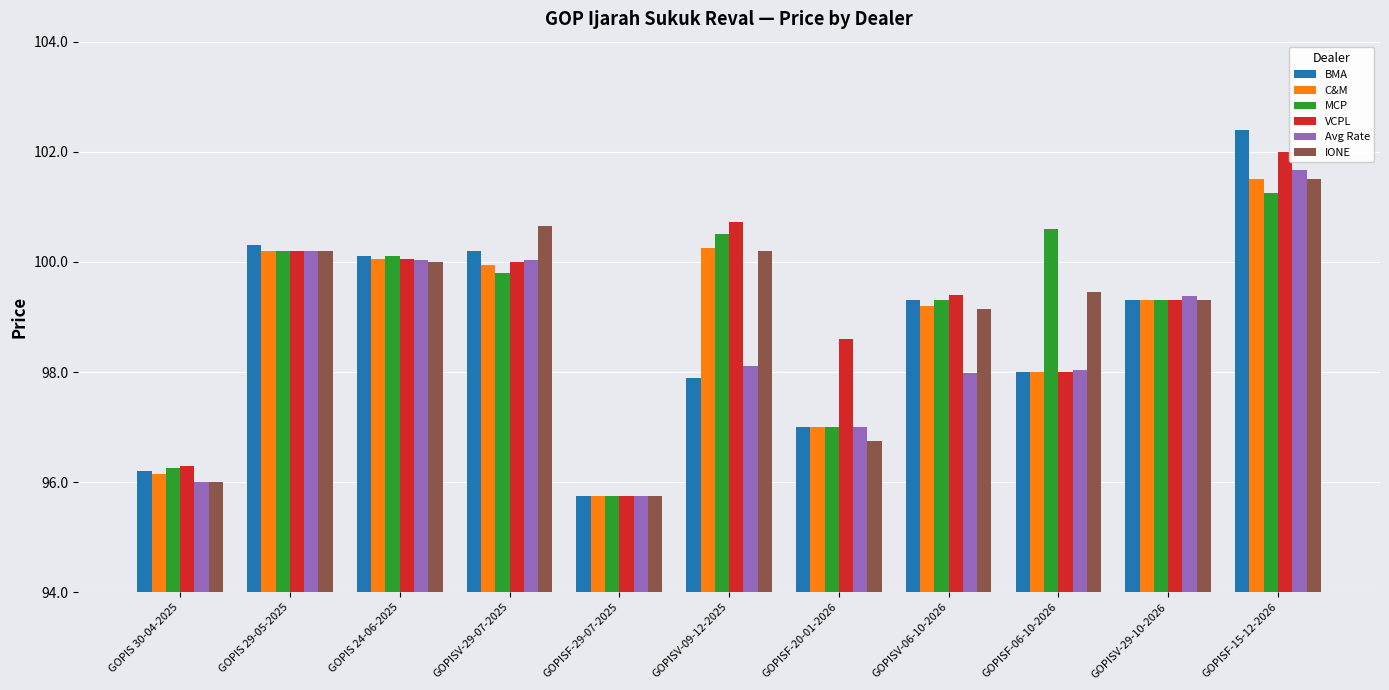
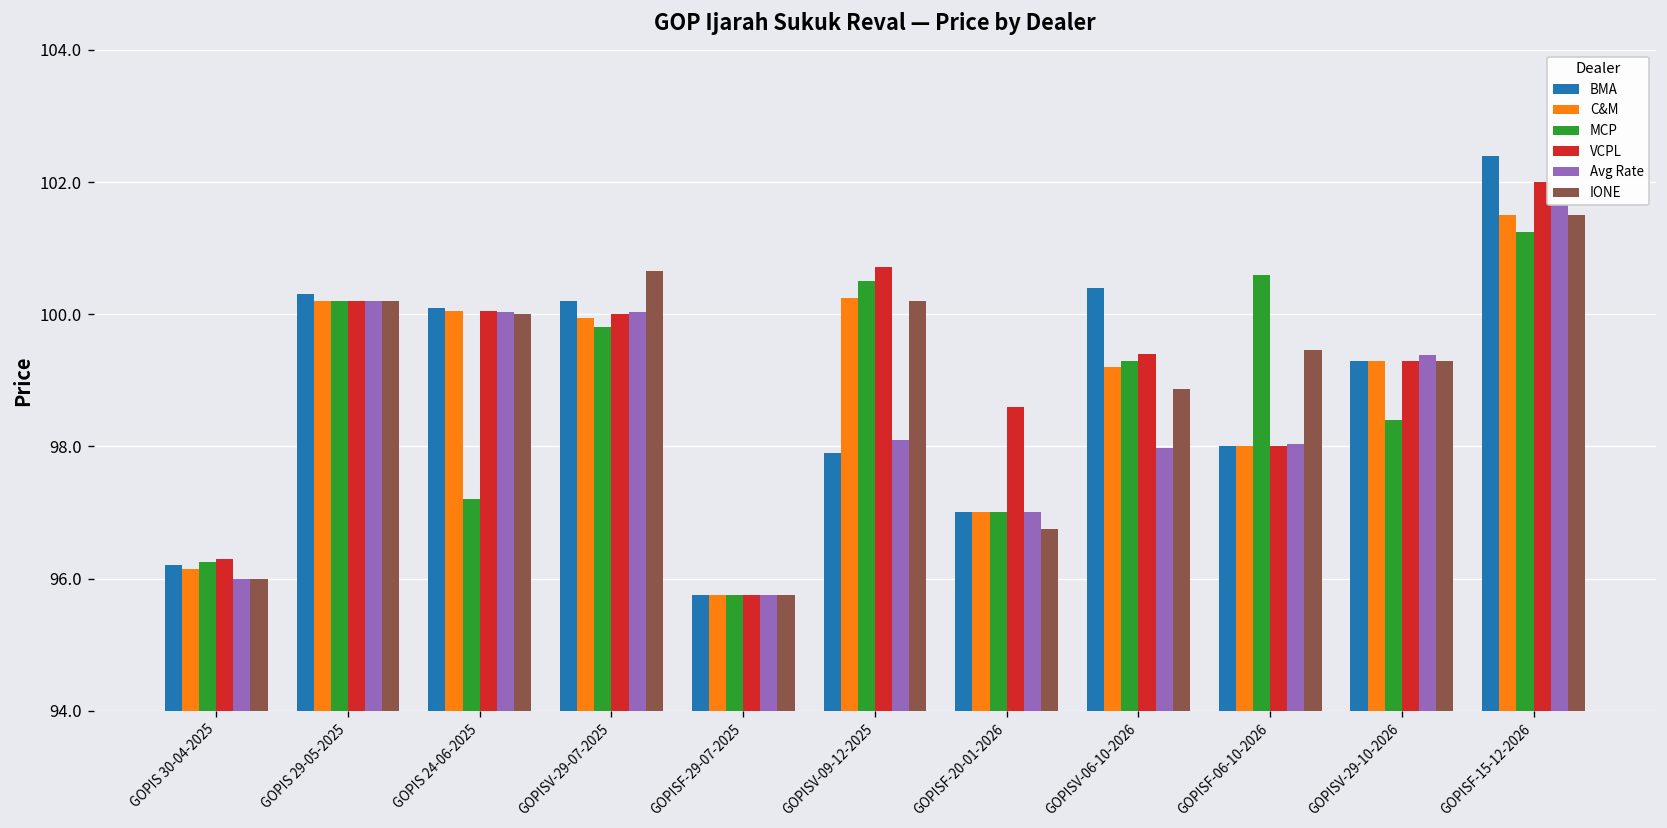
MCP, GOPIS 24-06-2025: 100.1 -> 97.2
BMA, GOPISV-06-10-2026: 99.3 -> 100.4
IONE, GOPISV-06-10-2026: 99.2 -> 98.9
MCP, GOPISV-29-10-2026: 99.3 -> 98.4
